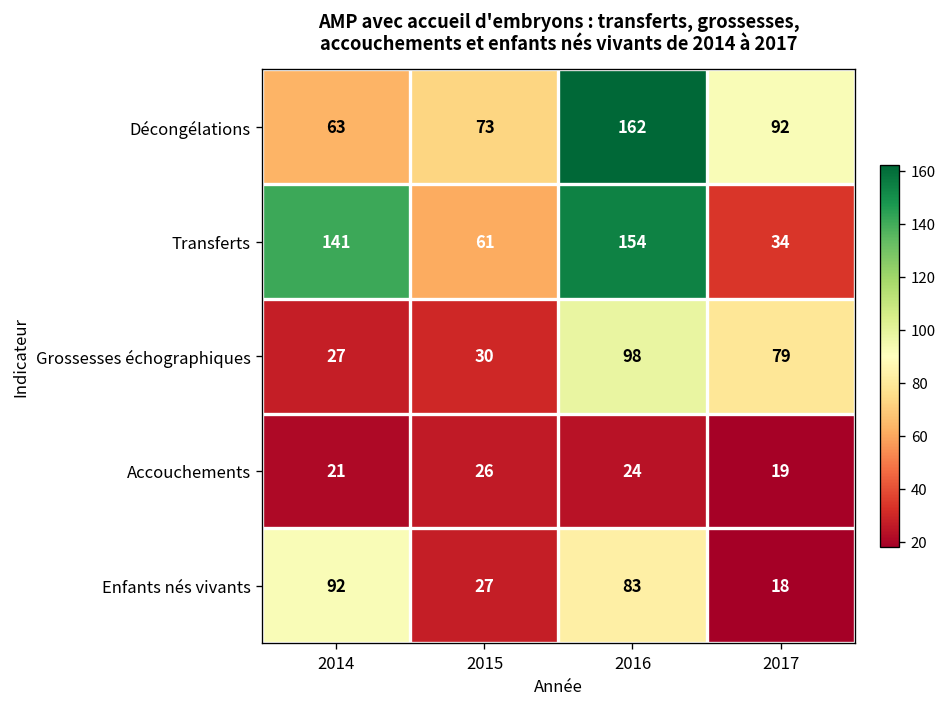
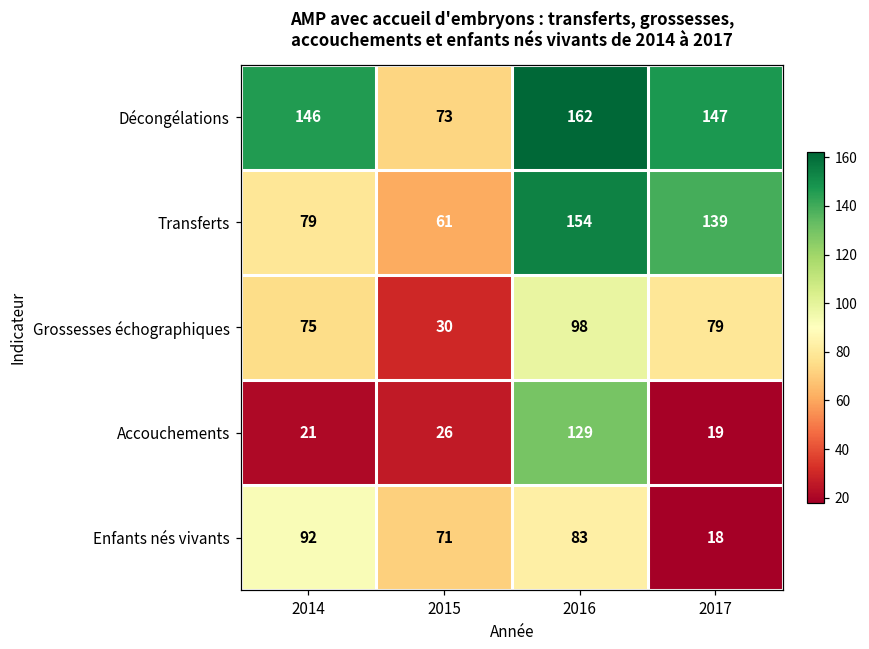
Décongélations, 2014: 63 -> 146
Décongélations, 2017: 92 -> 147
Transferts, 2014: 141 -> 79
Transferts, 2017: 34 -> 139
Grossesses échographiques, 2014: 27 -> 75
Accouchements, 2016: 24 -> 129
Enfants nés vivants, 2015: 27 -> 71
